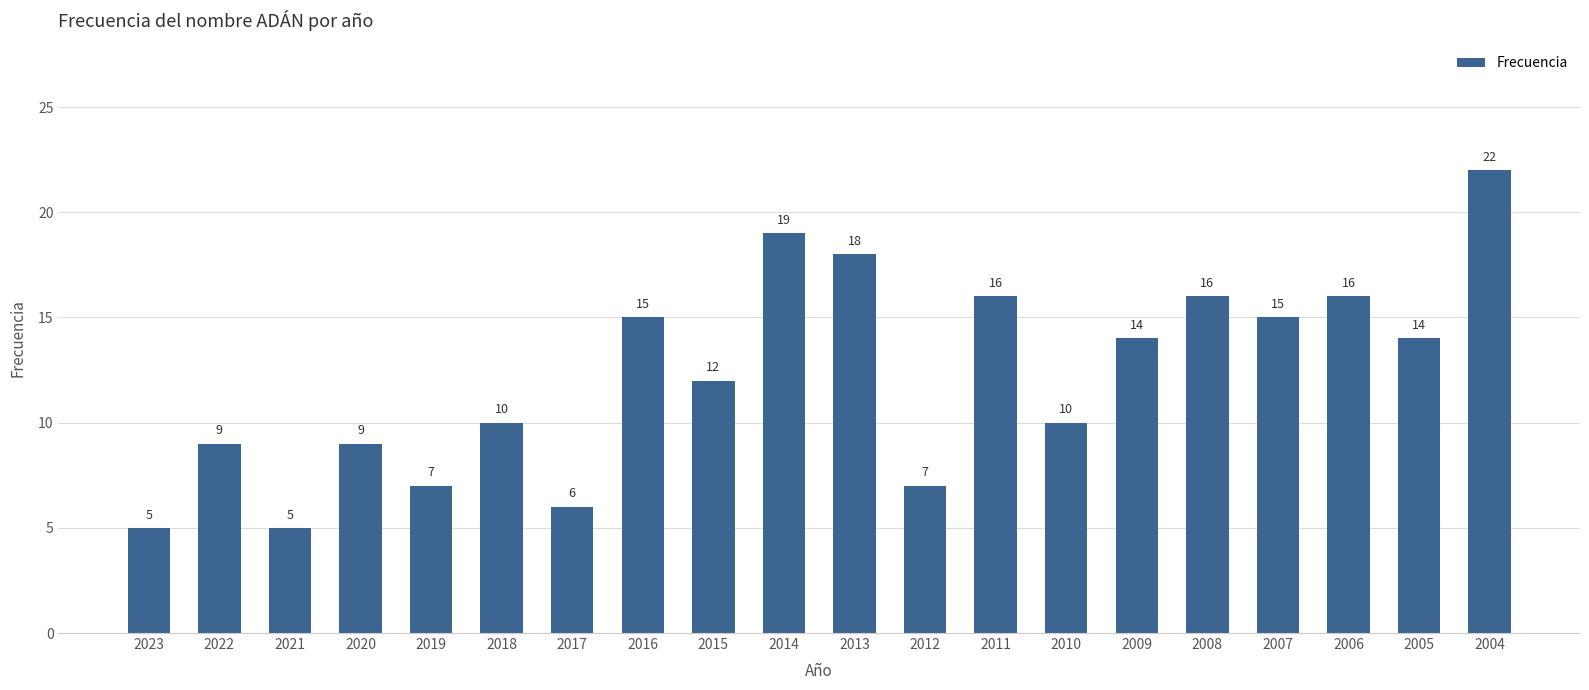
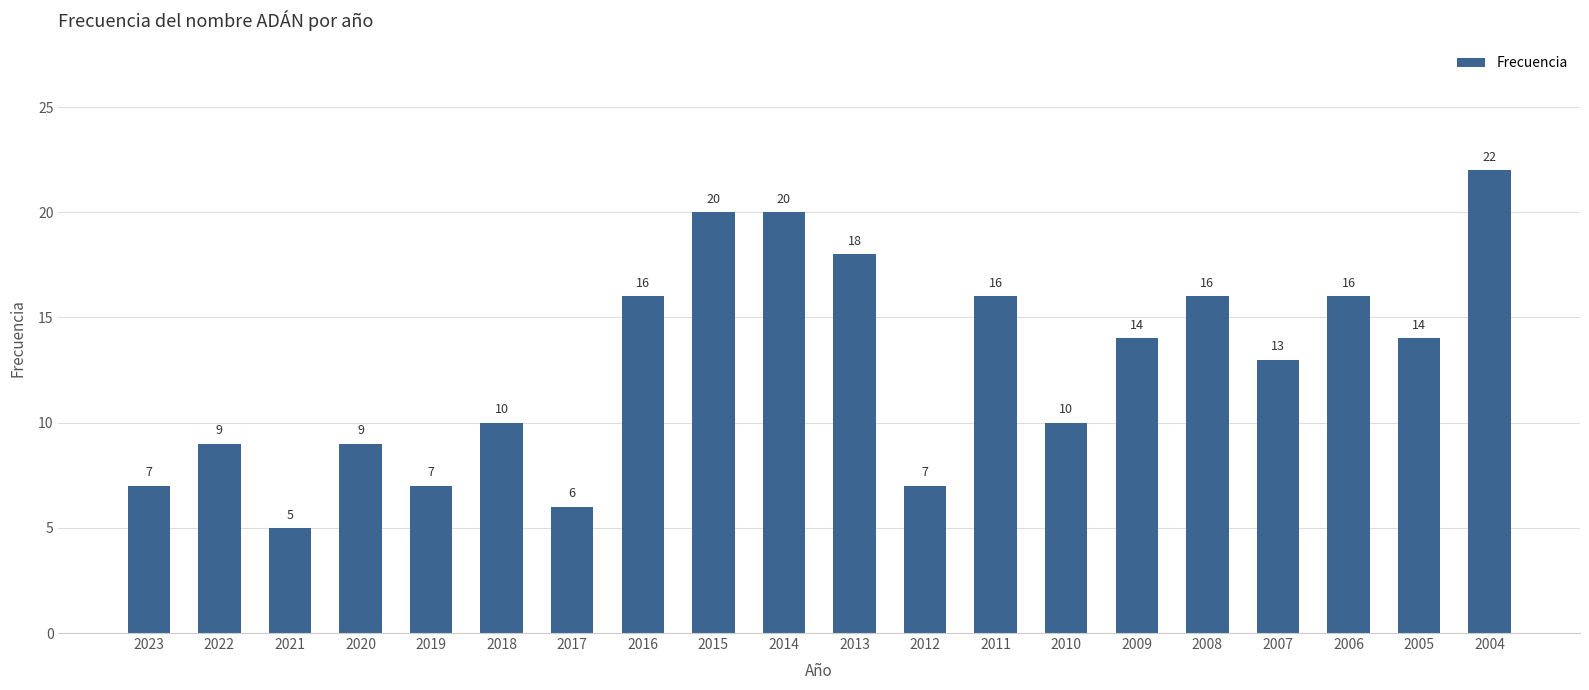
2023: 5 -> 7
2016: 15 -> 16
2015: 12 -> 20
2014: 19 -> 20
2007: 15 -> 13
